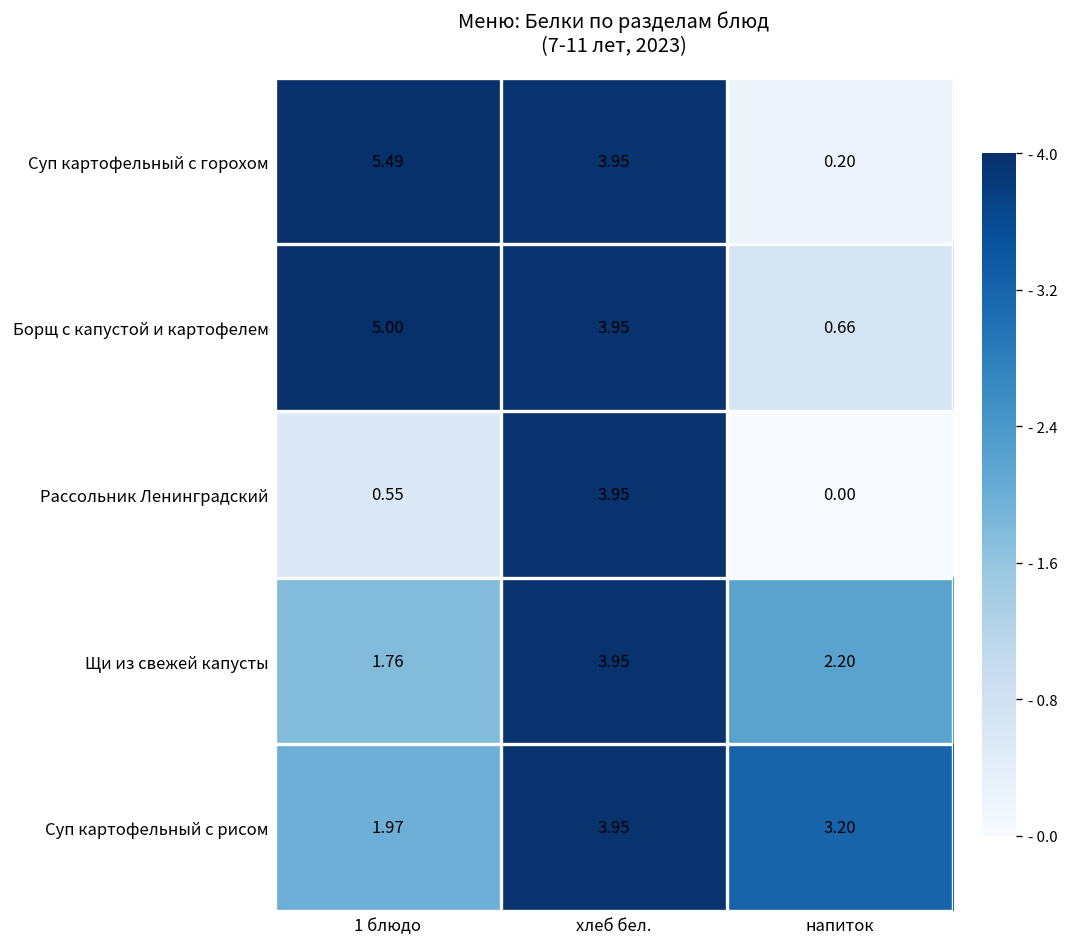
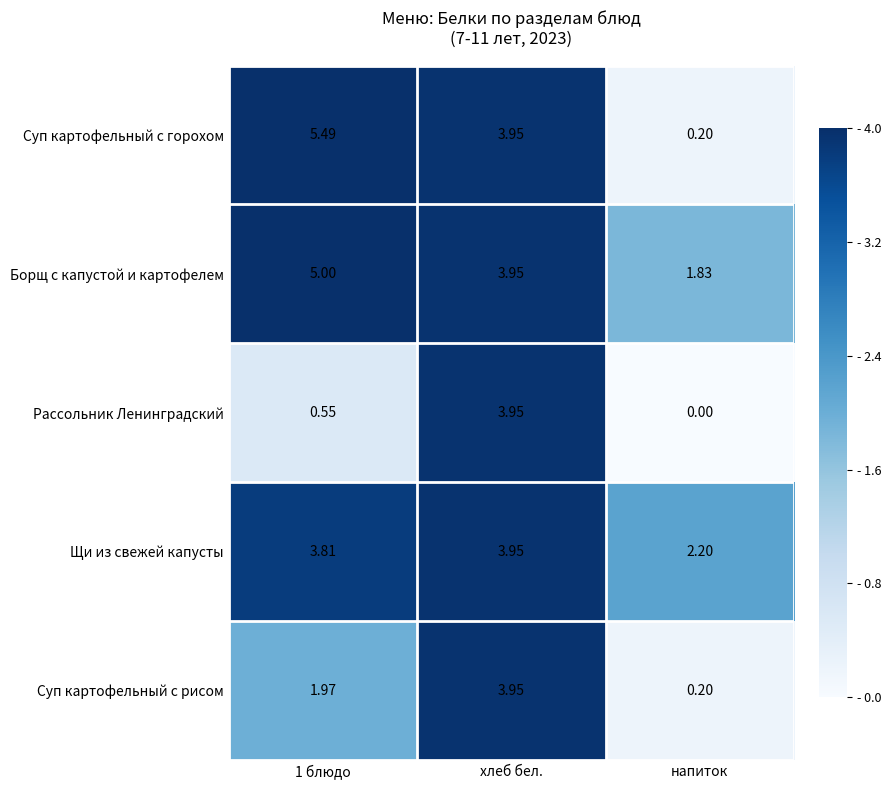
Борщ с капустой и картофелем, напиток: 0.66 -> 1.83
Щи из свежей капусты, 1 блюдо: 1.76 -> 3.81
Суп картофельный с рисом, напиток: 3.20 -> 0.20
